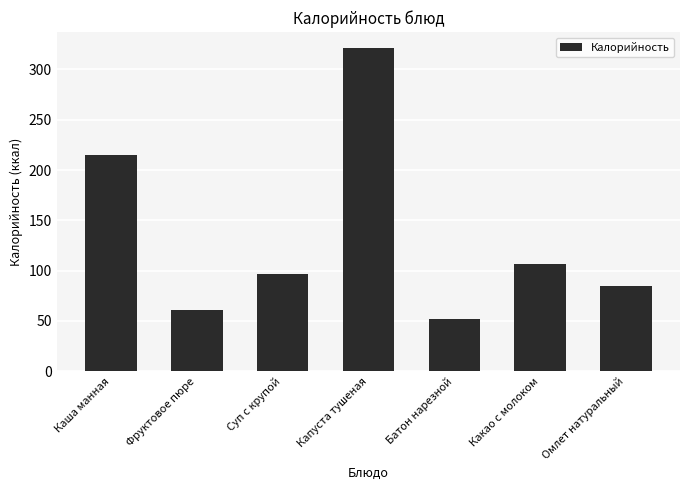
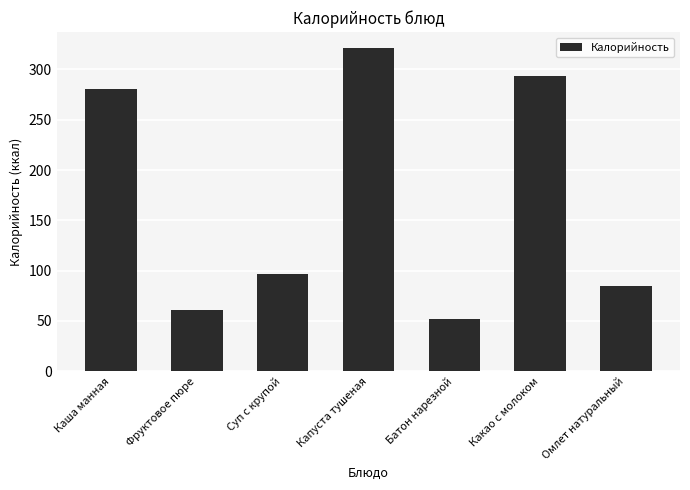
Каша манная: 215 -> 280
Какао с молоком: 107 -> 293
